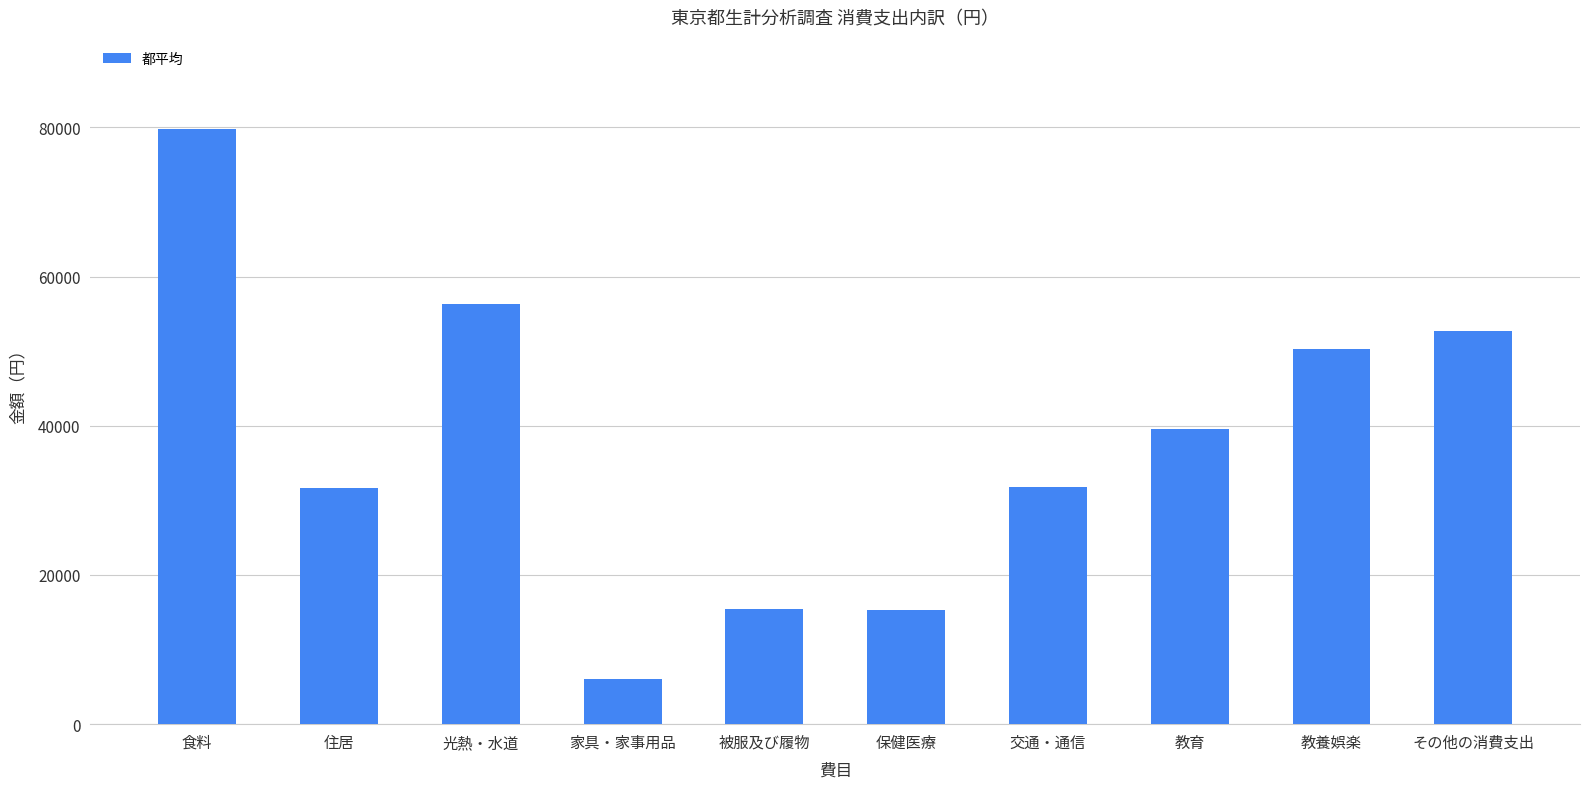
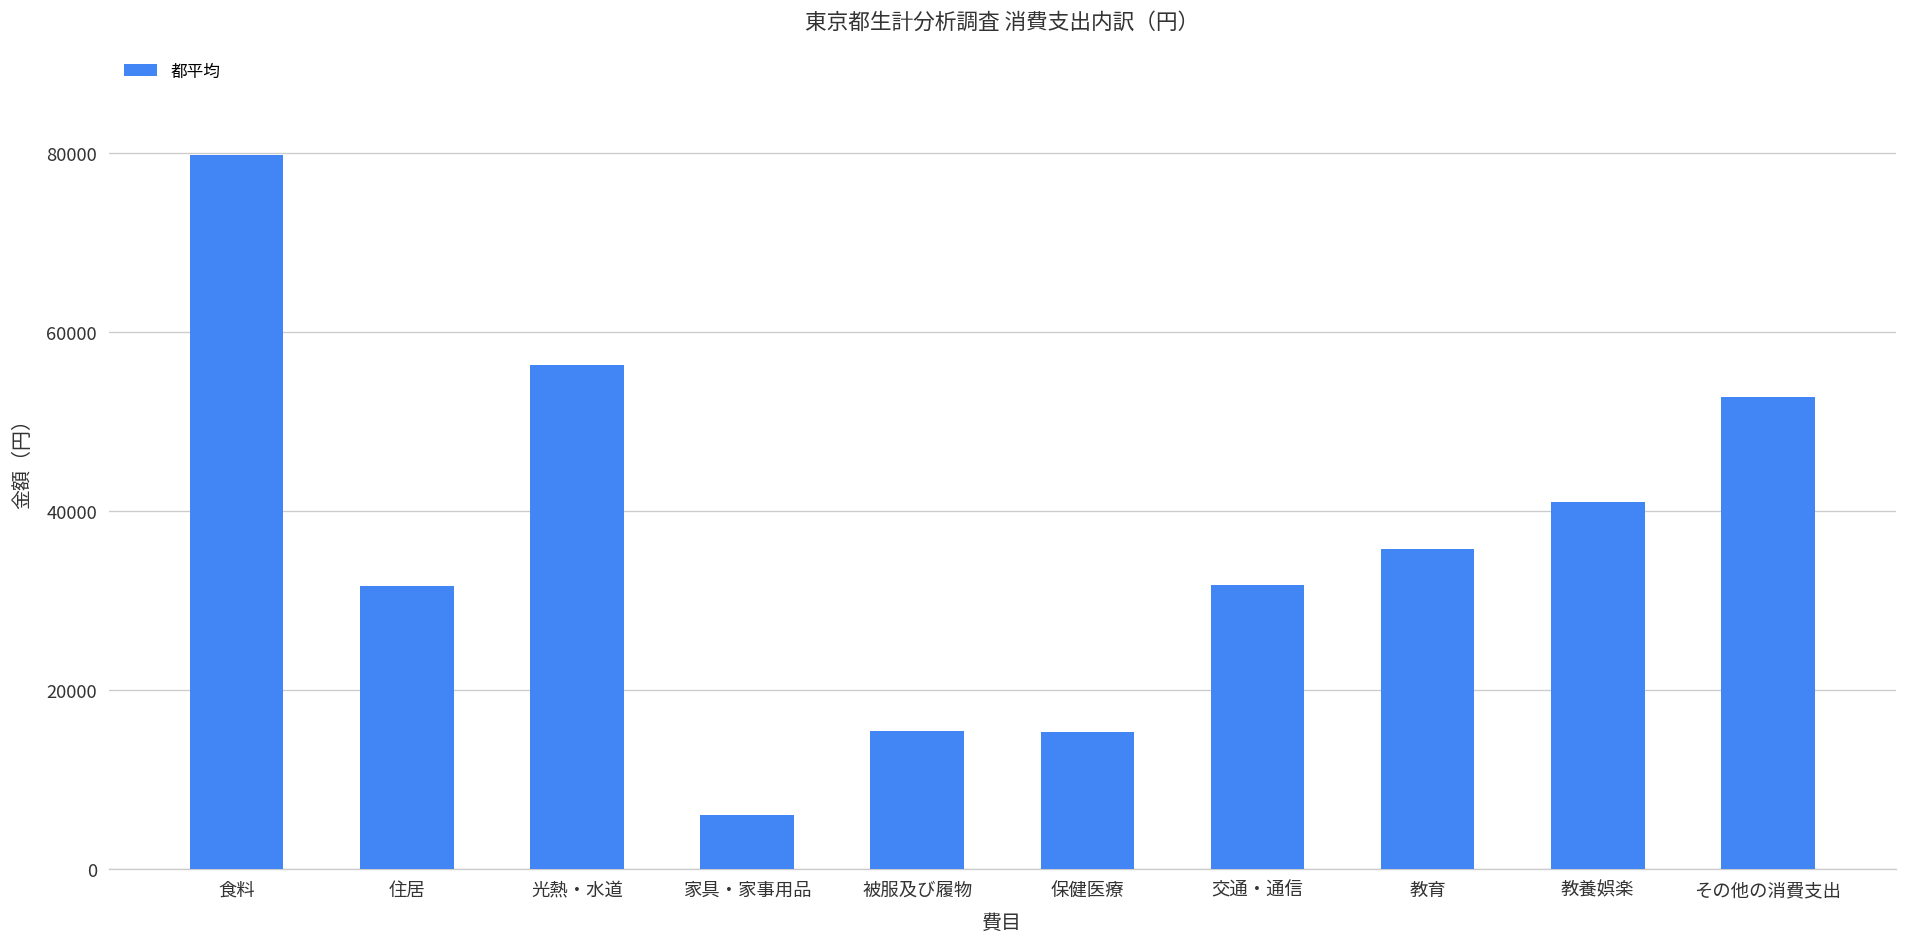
教育: 40000 -> 36000
教養娯楽: 50000 -> 41000
